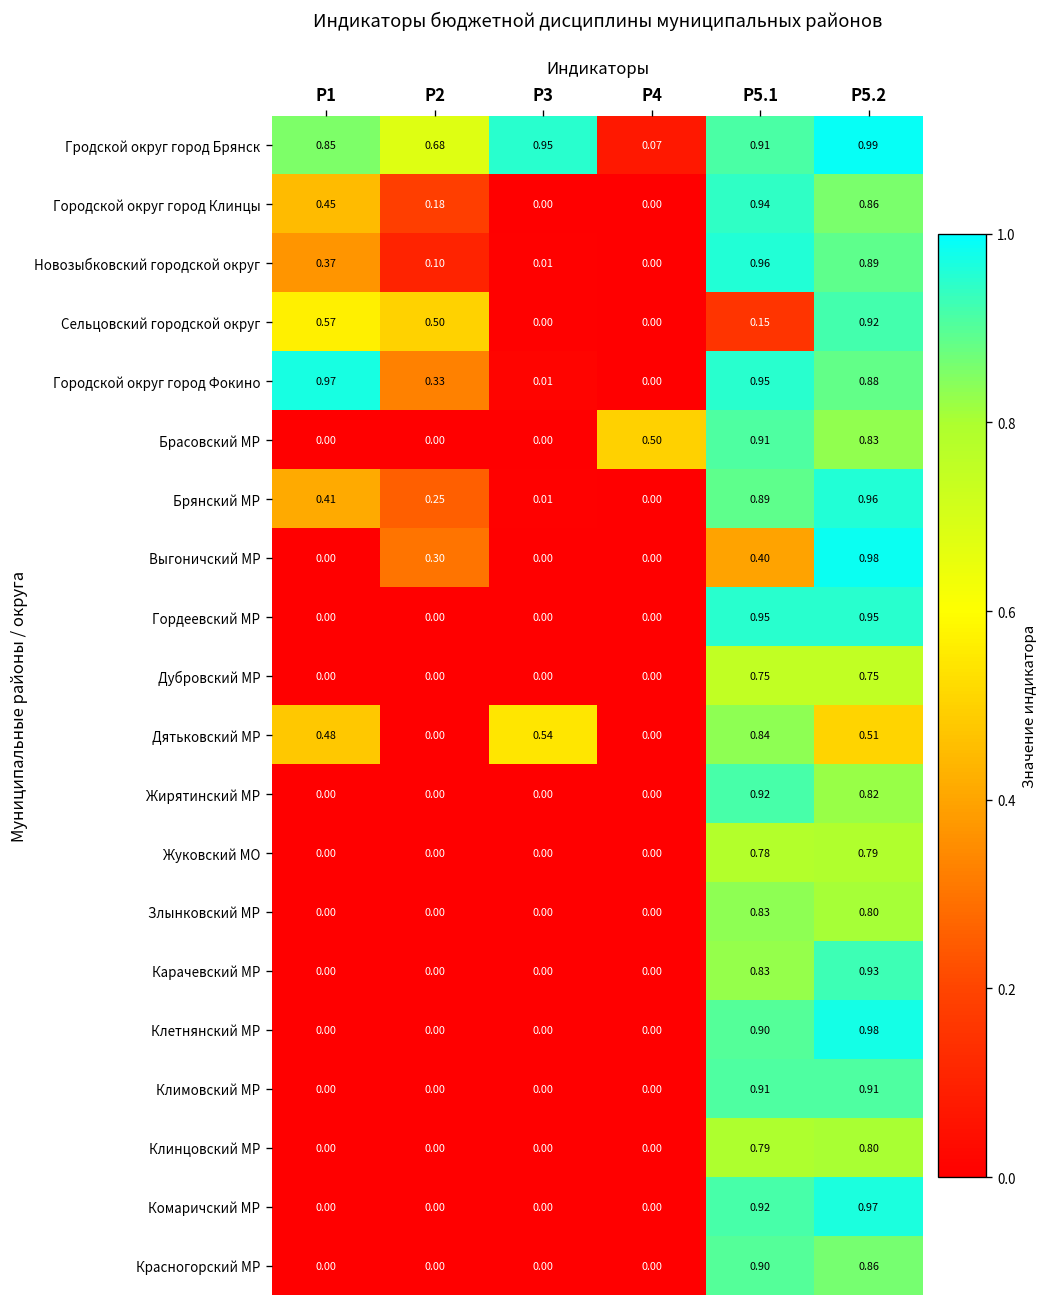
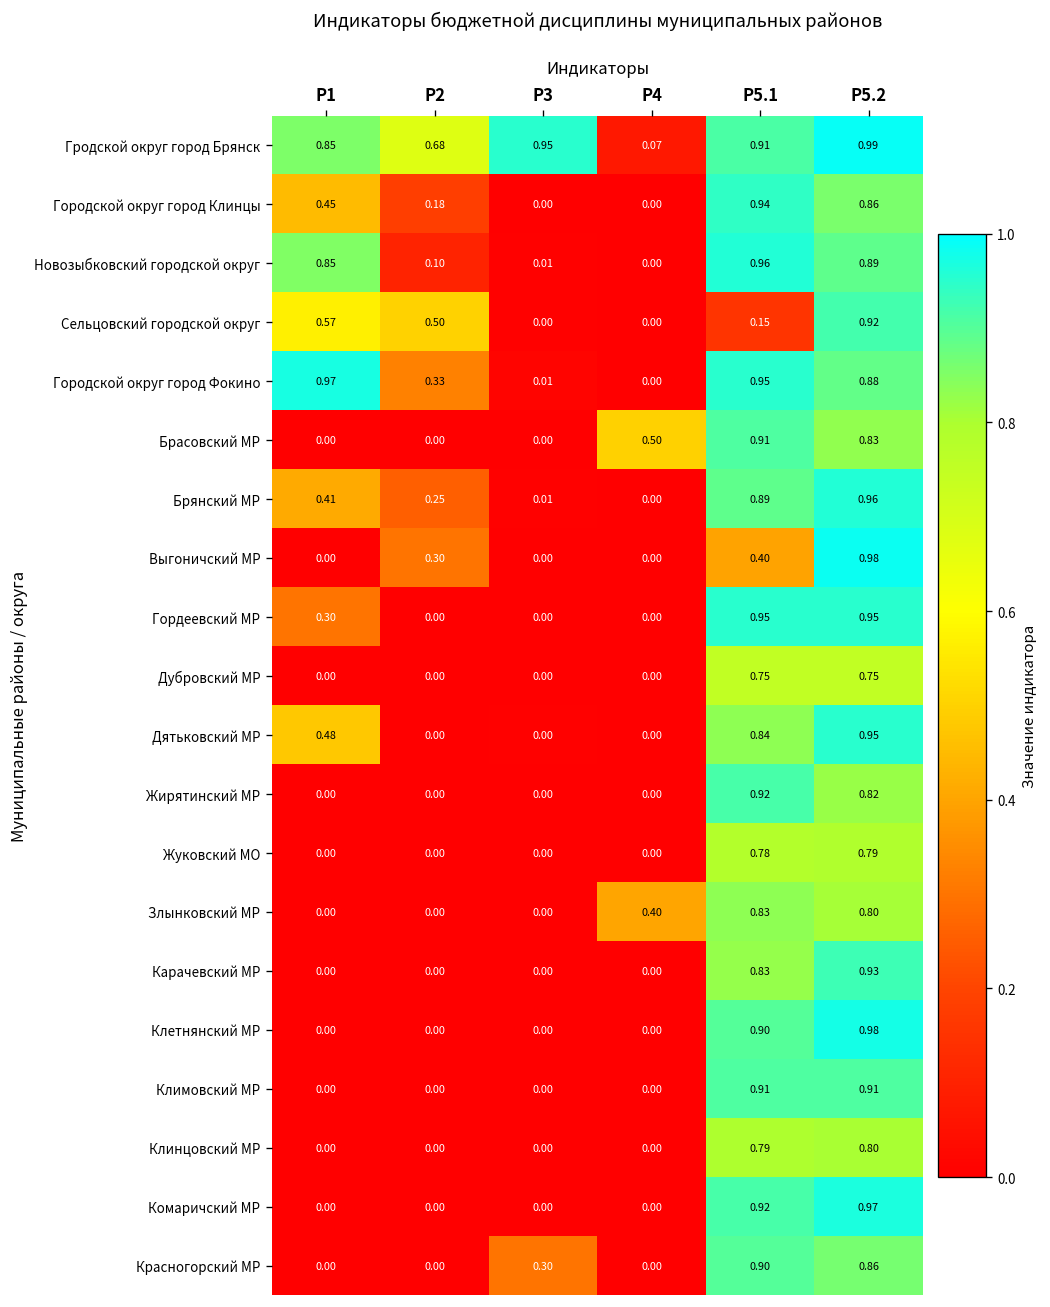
Новозыбковский городской округ, P1: 0.37 -> 0.85
Гордеевский МР, P1: 0.00 -> 0.30
Дятьковский МР, P3: 0.54 -> 0.00
Дятьковский МР, P5.2: 0.51 -> 0.95
Злынковский МР, P4: 0.00 -> 0.40
Красногорский МР, P3: 0.00 -> 0.30
